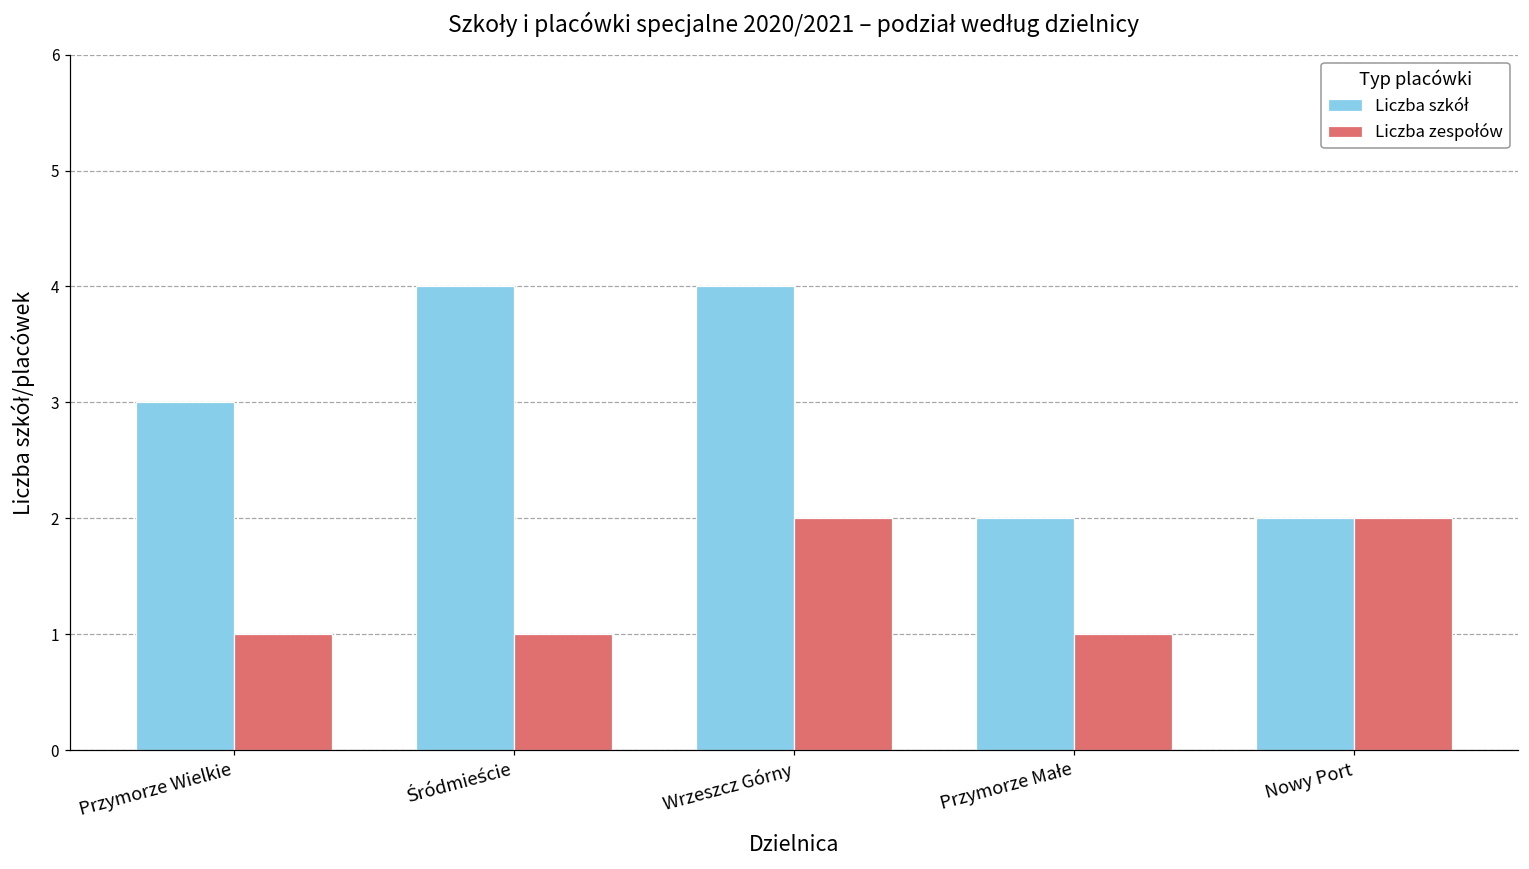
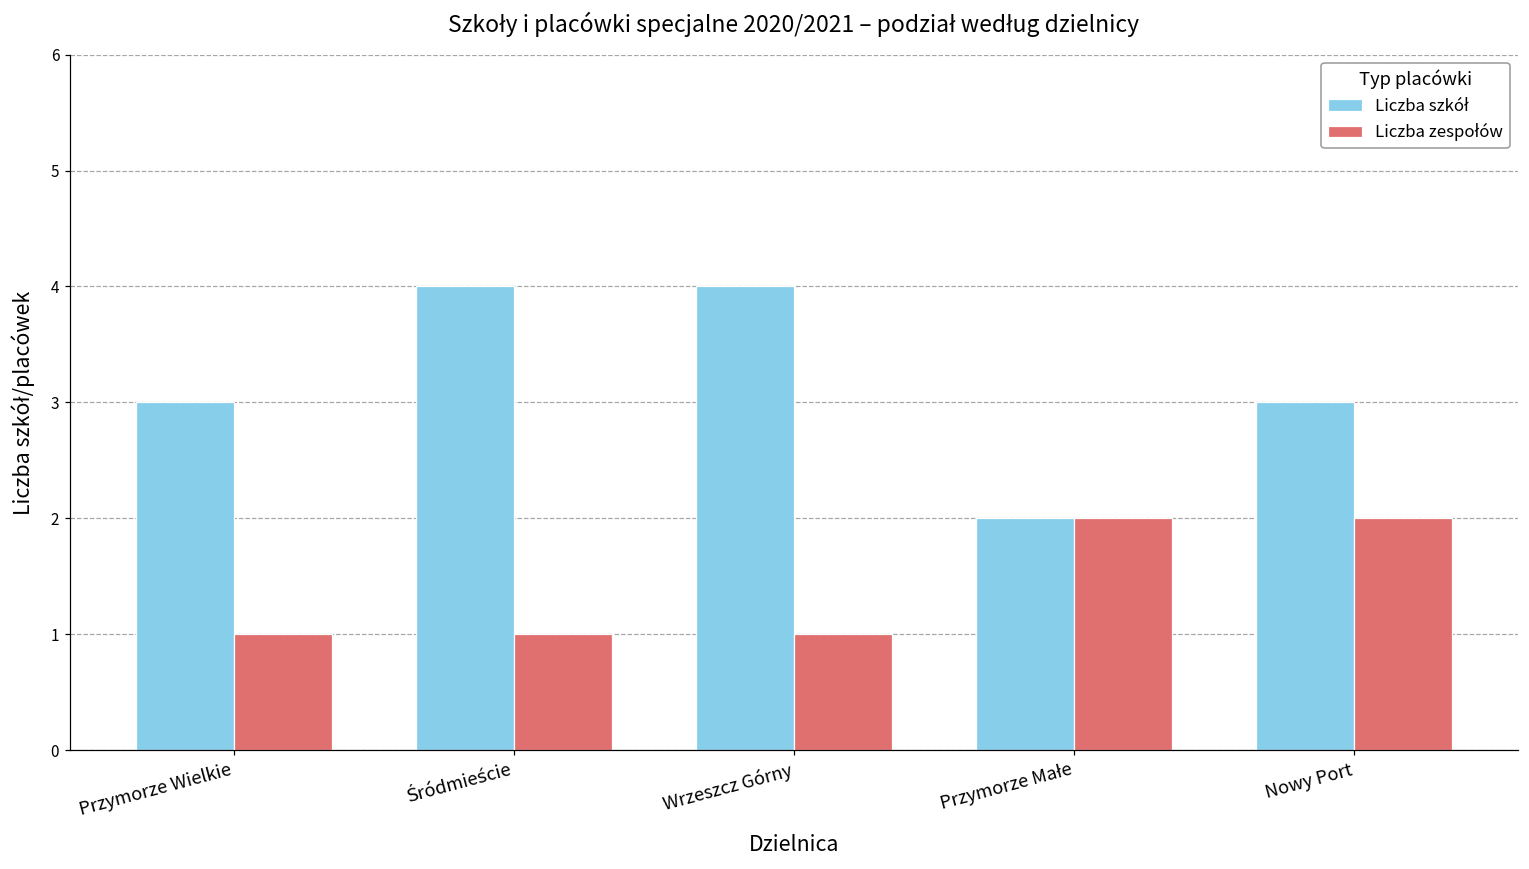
Liczba zespołów, Wrzeszcz Górny: 2 -> 1
Liczba zespołów, Przymorze Małe: 1 -> 2
Liczba szkół, Nowy Port: 2 -> 3
